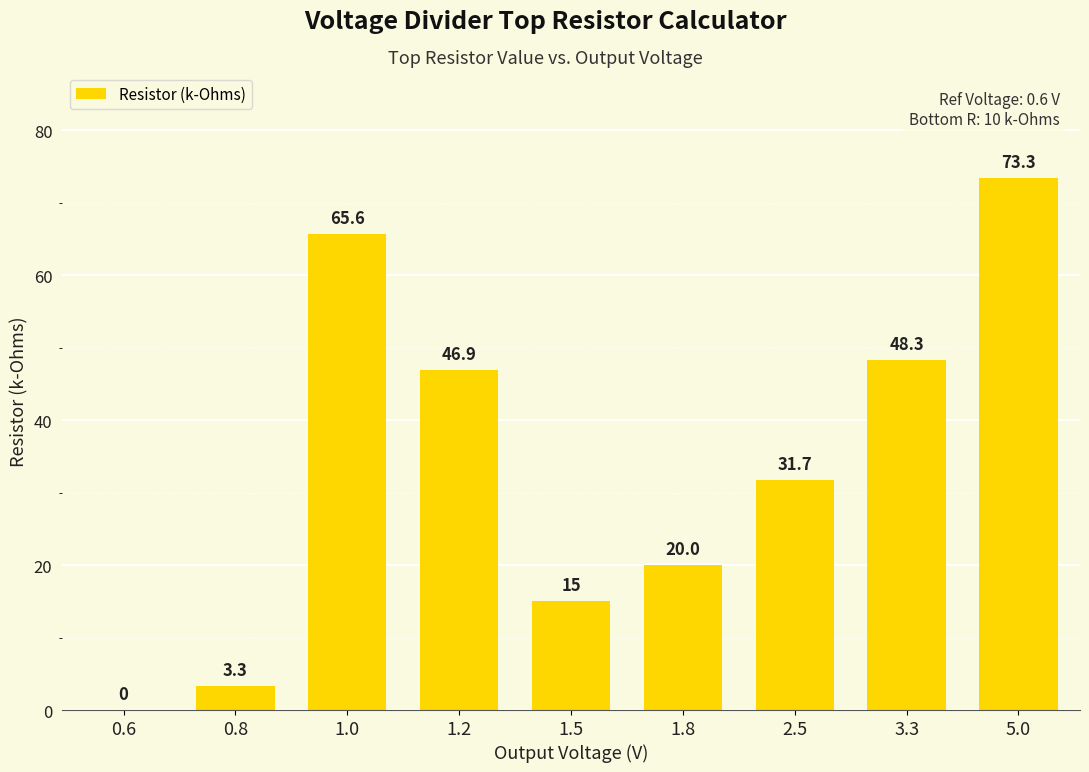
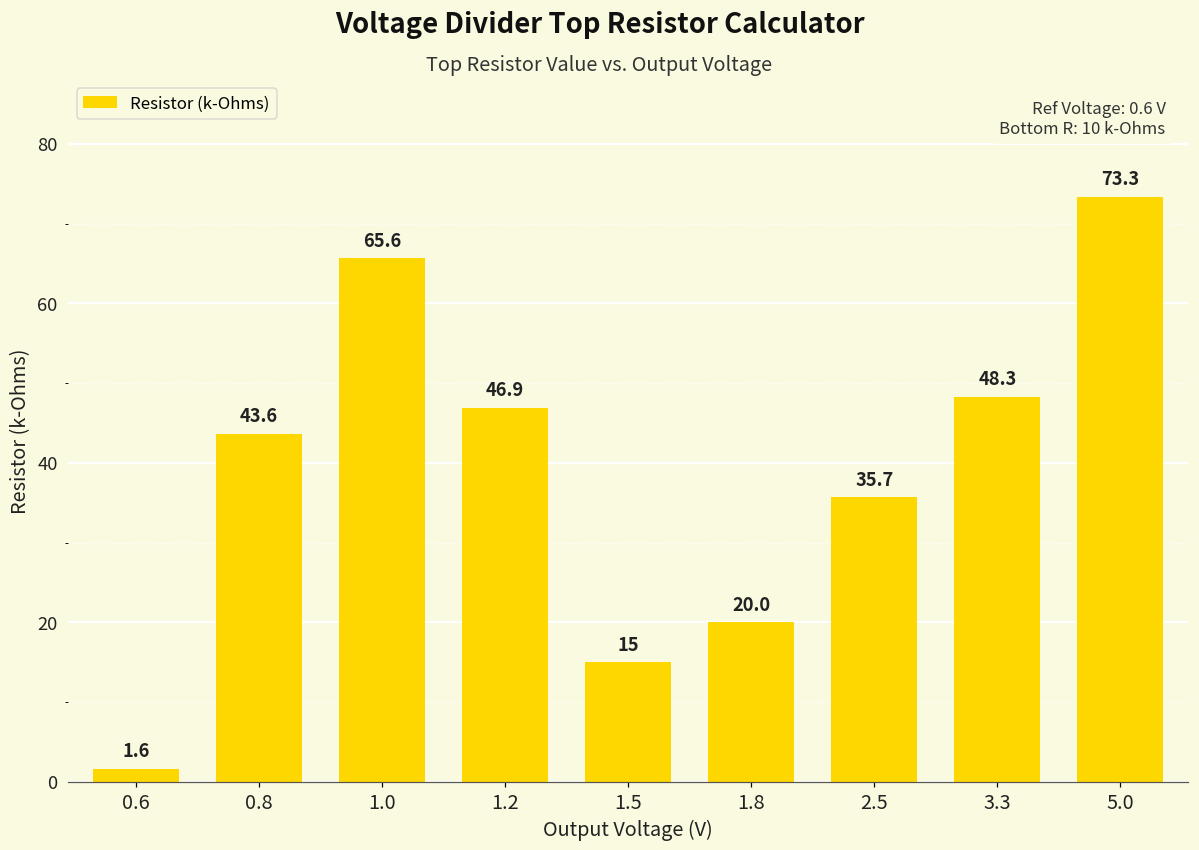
0.6: 0 -> 1.6
0.8: 3.3 -> 43.6
2.5: 31.7 -> 35.7
